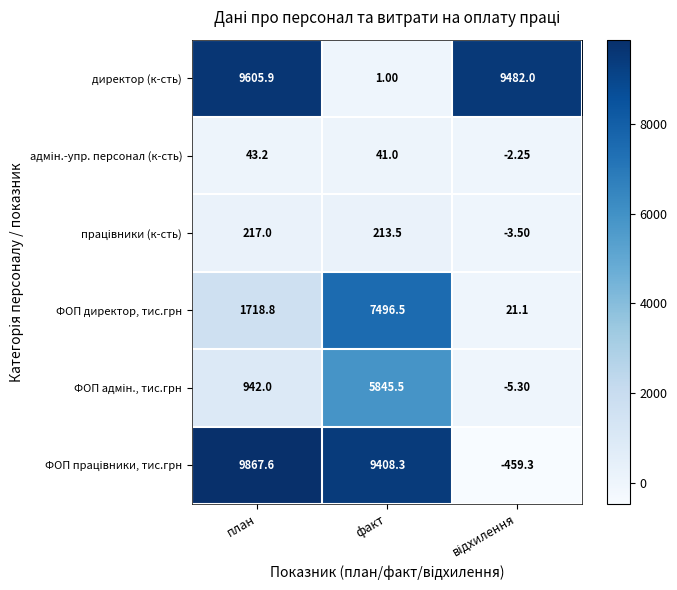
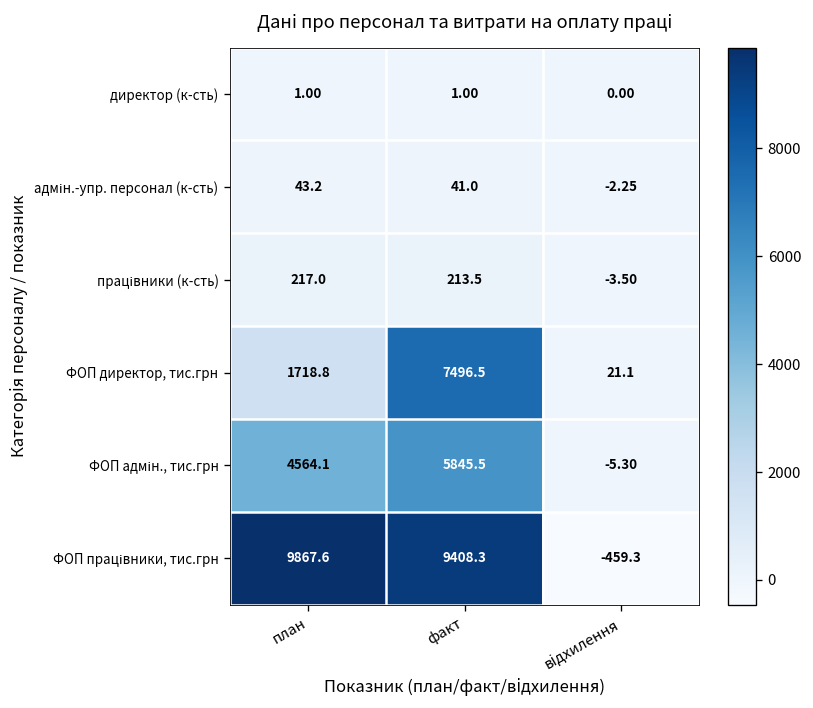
директор (к-сть), план: 9605.9 -> 1.00
директор (к-сть), відхилення: 9482.0 -> 0.00
ФОП адмін., тис.грн, план: 942.0 -> 4564.1
